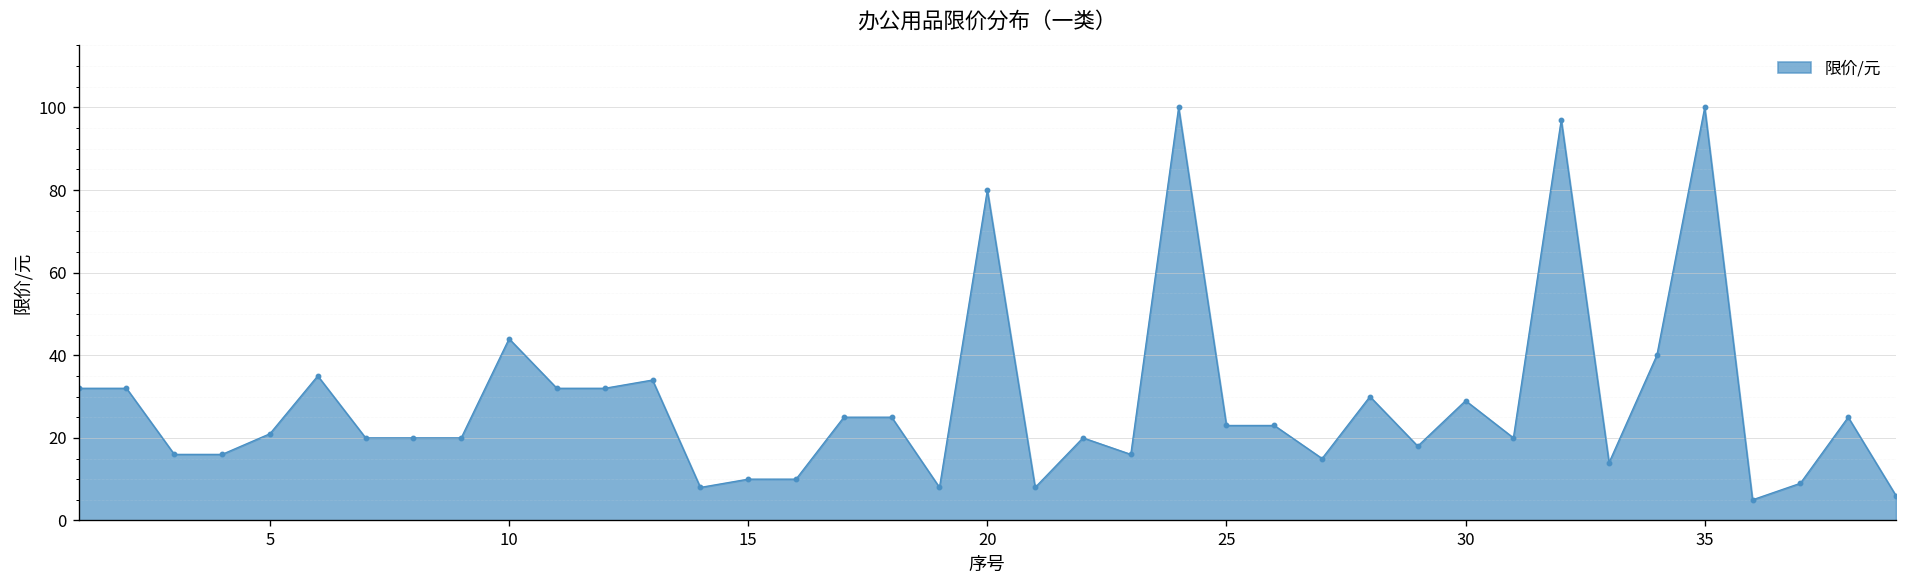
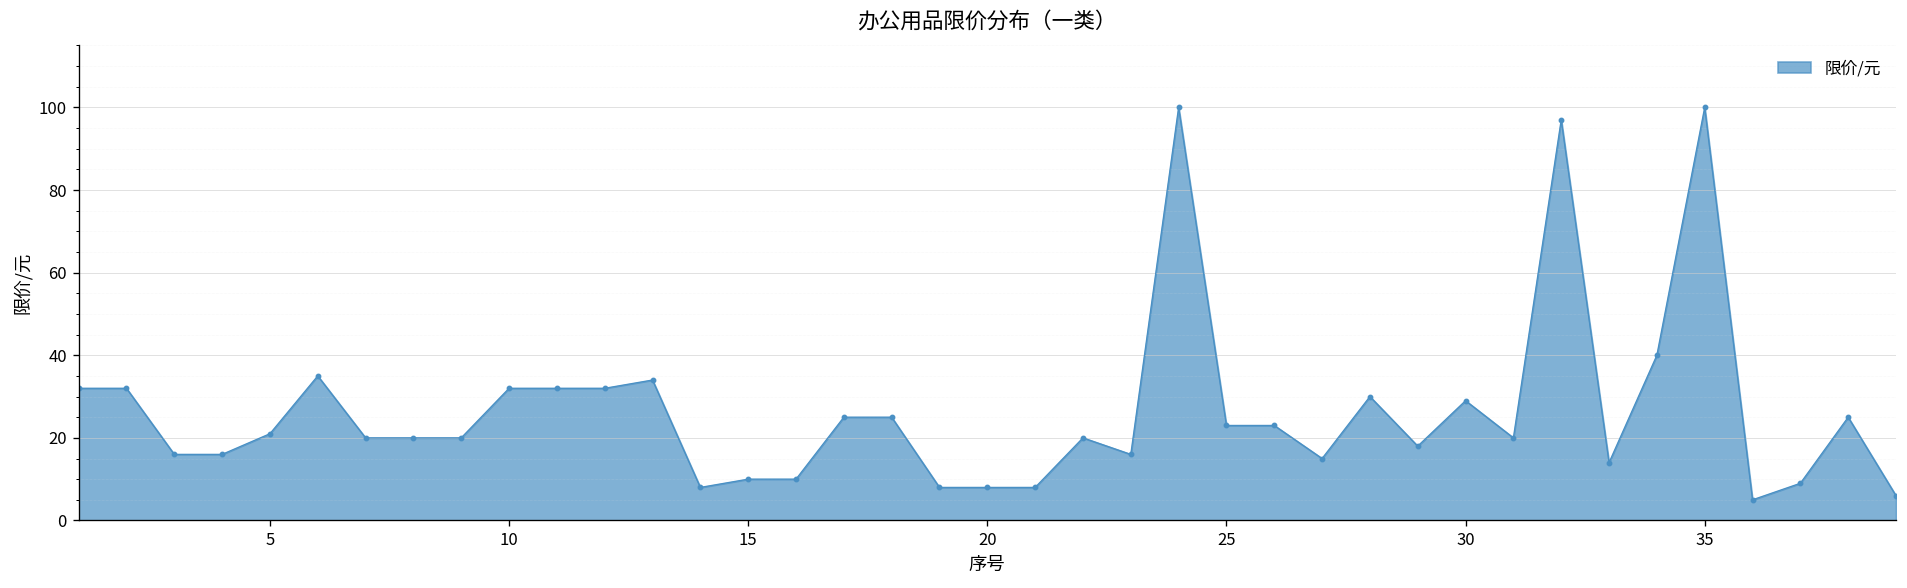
10: 44 -> 32
20: 80 -> 8
